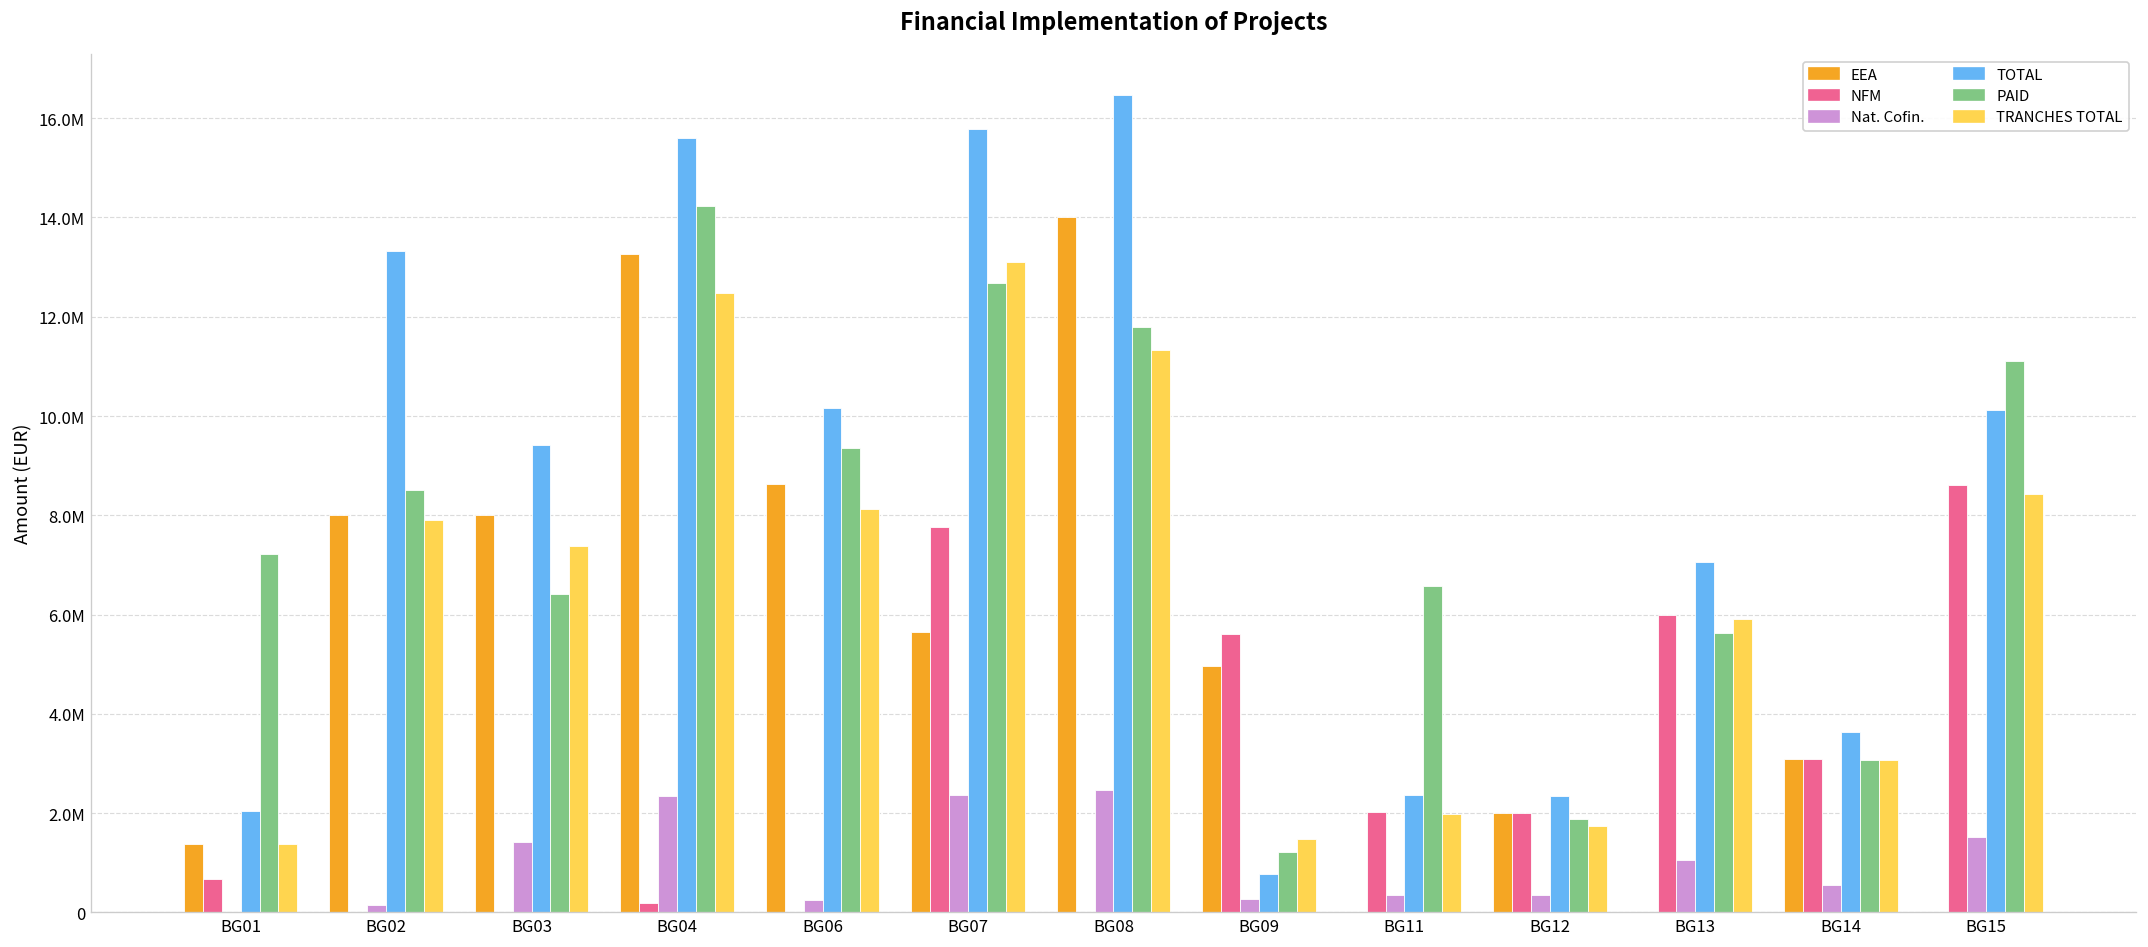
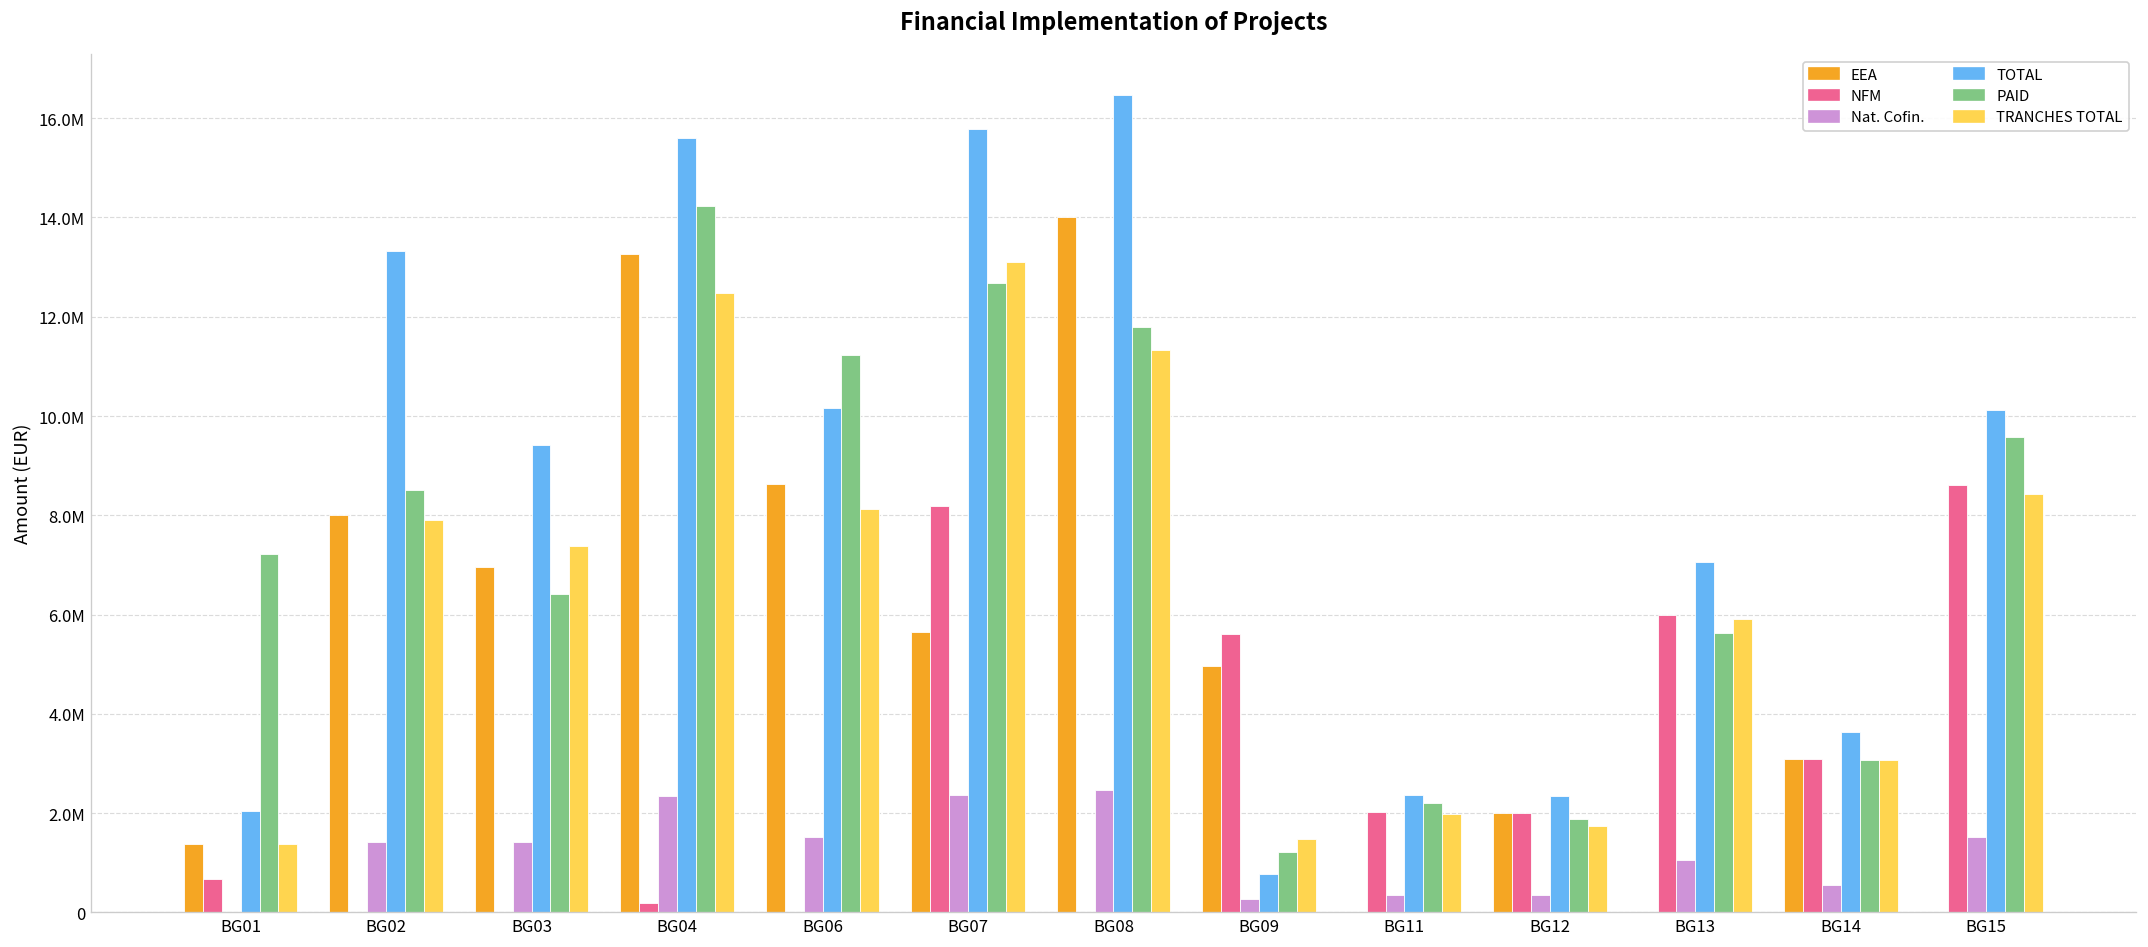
Nat. Cofin., BG02: 100000 -> 1400000
EEA, BG03: 8000000 -> 6900000
Nat. Cofin., BG06: 300000 -> 1500000
PAID, BG06: 9400000 -> 11200000
NFM, BG07: 7800000 -> 8200000
PAID, BG11: 6600000 -> 2200000
PAID, BG15: 11100000 -> 9600000
